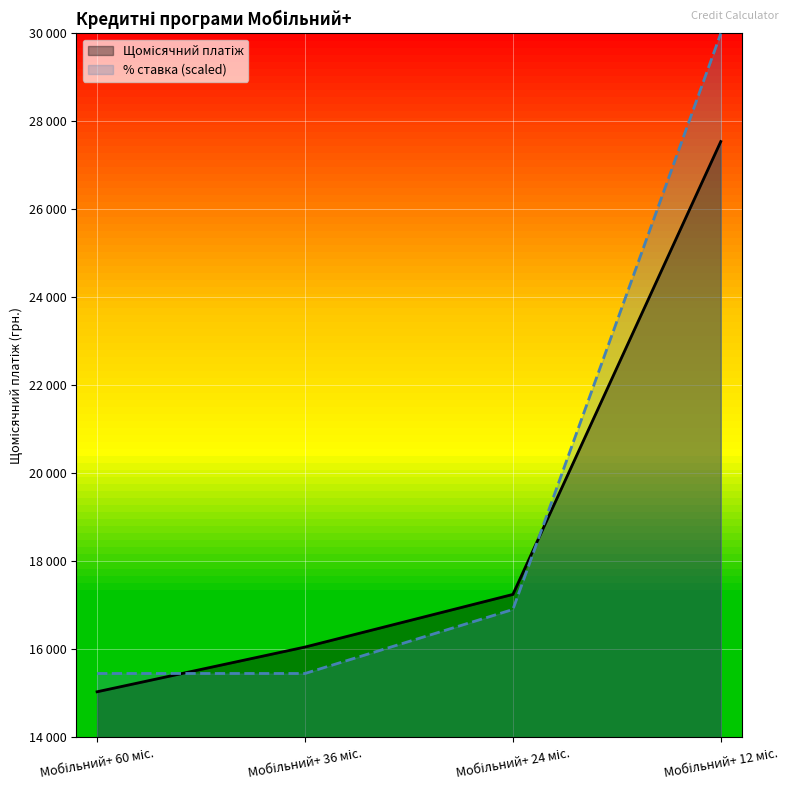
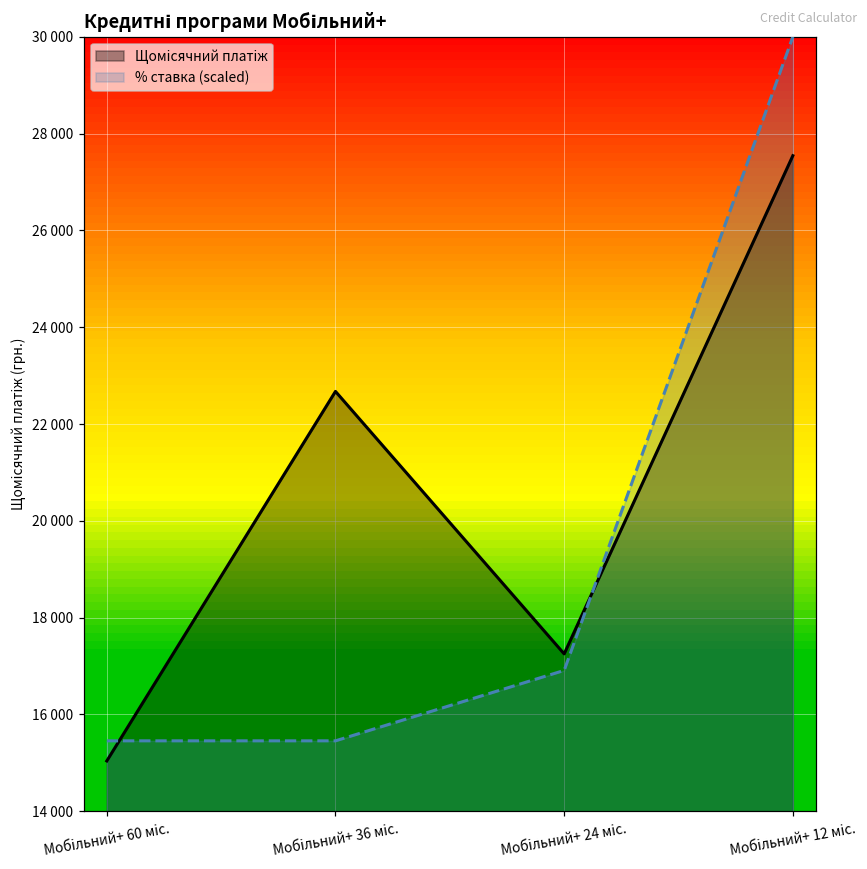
Щомісячний платіж, Мобільний+ 36 міс.: 16100 -> 22700
